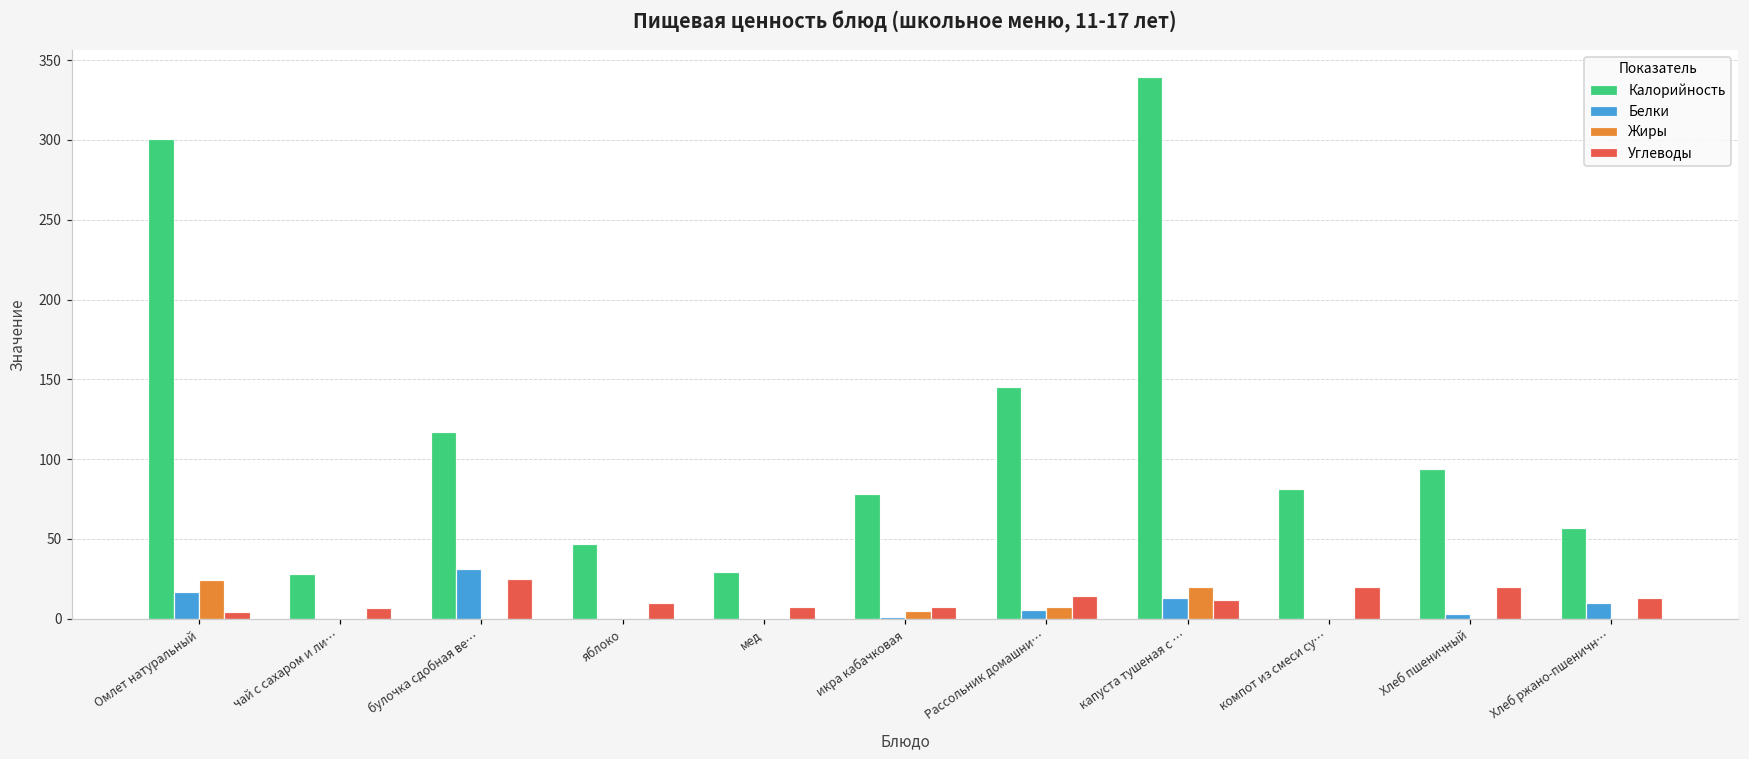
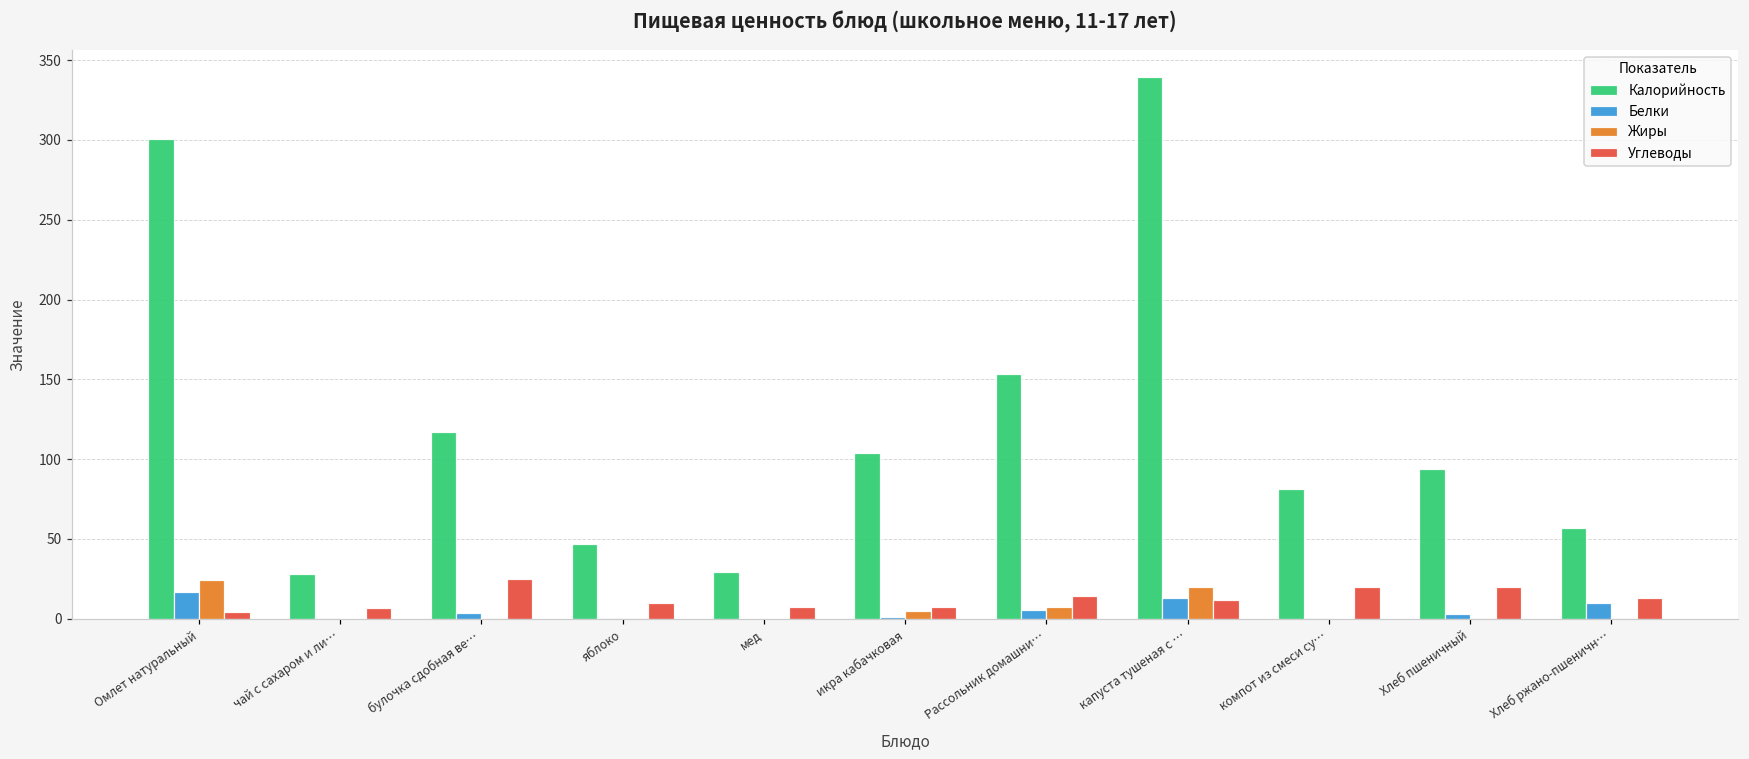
Белки, булочка сдобная ве…: 31 -> 4
Калорийность, икра кабачковая: 78 -> 104
Калорийность, Рассольник домашни…: 145 -> 153
